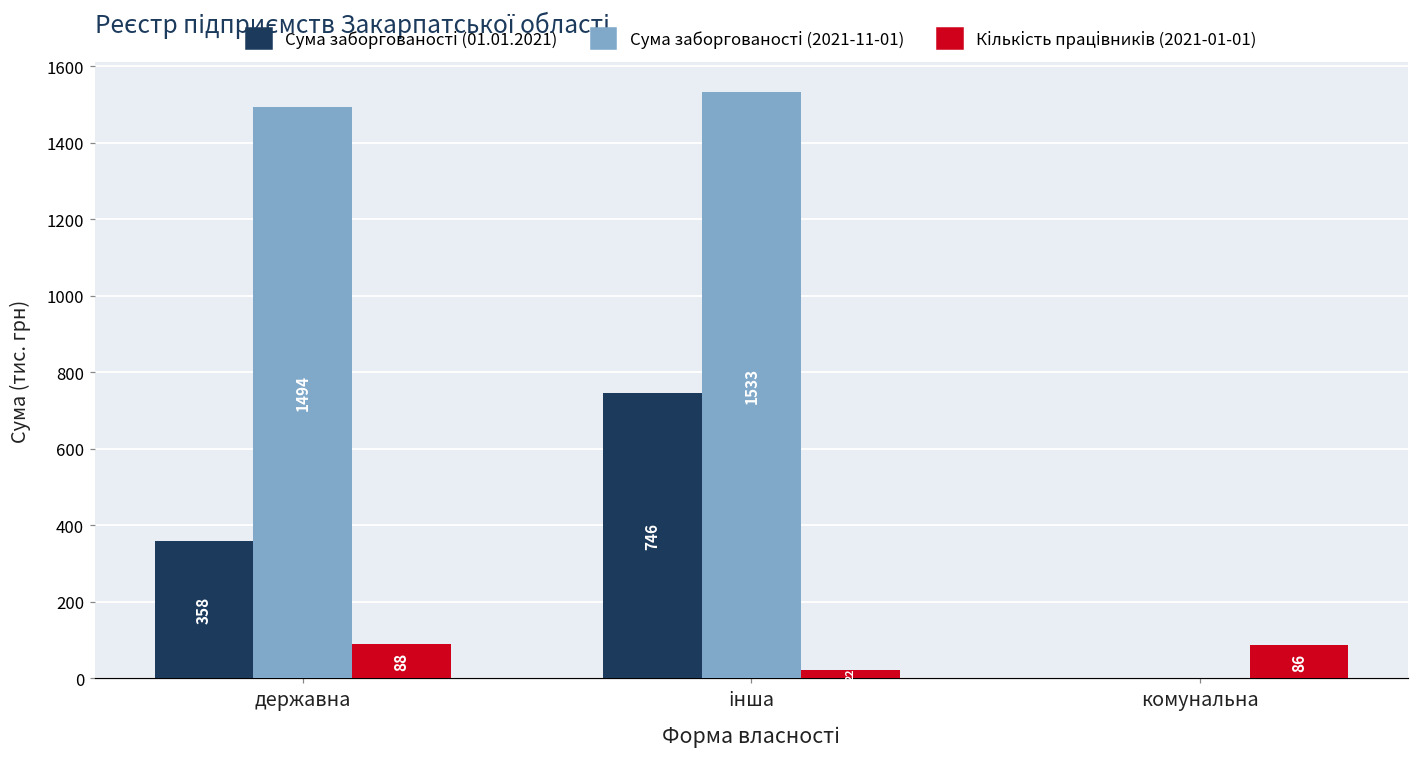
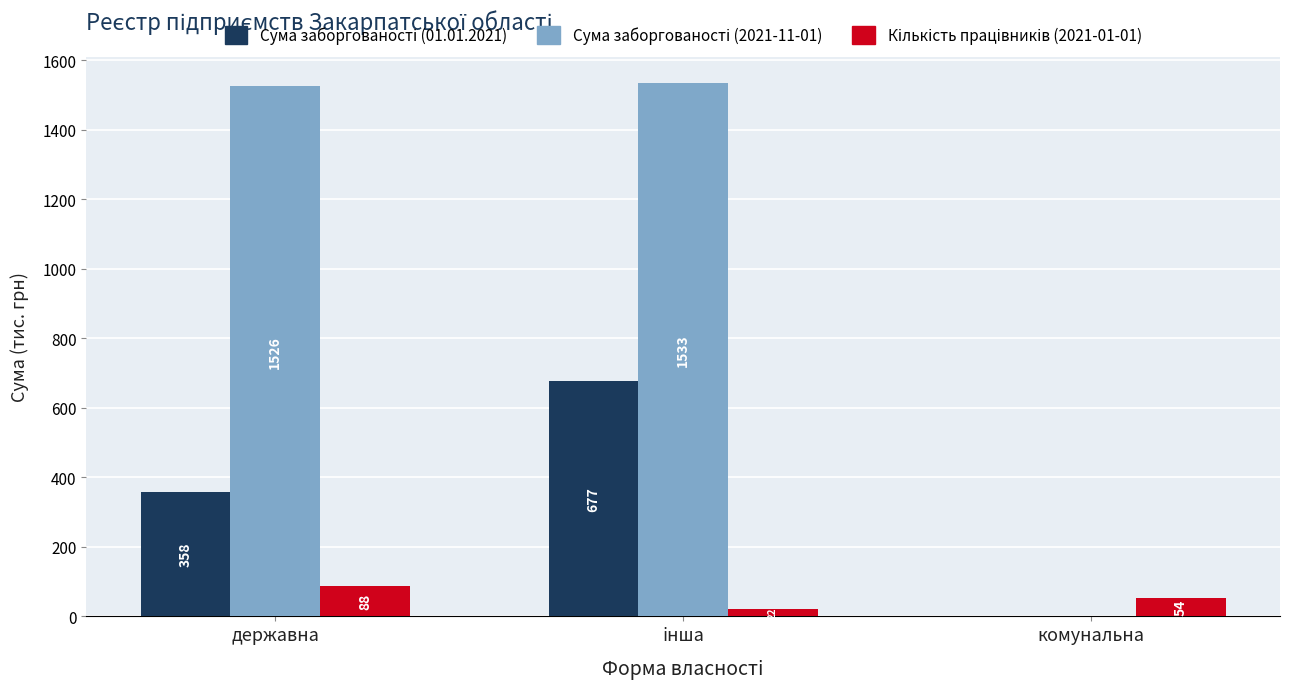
Сума заборгованості (2021-11-01), державна: 1494 -> 1526
Сума заборгованості (01.01.2021), інша: 746 -> 677
Кількість працівників (2021-01-01), комунальна: 86 -> 54
